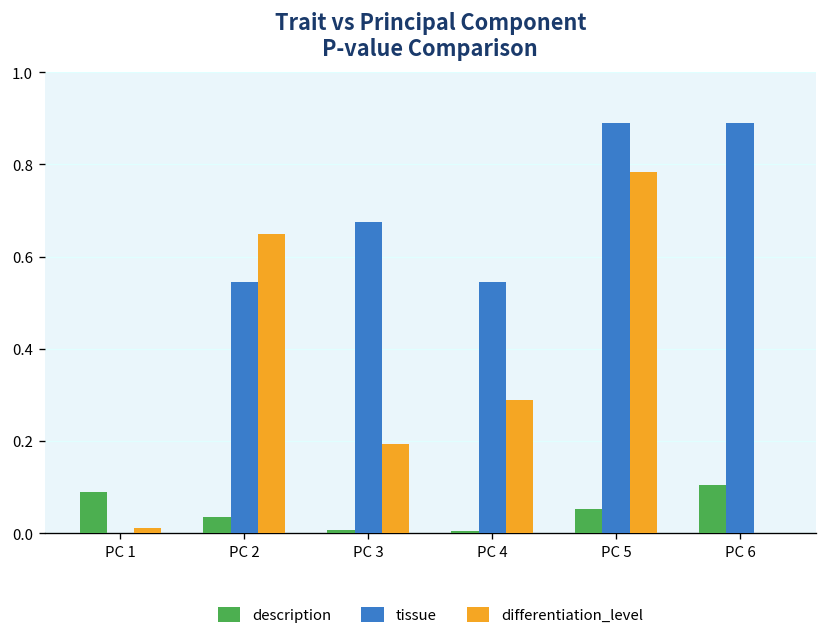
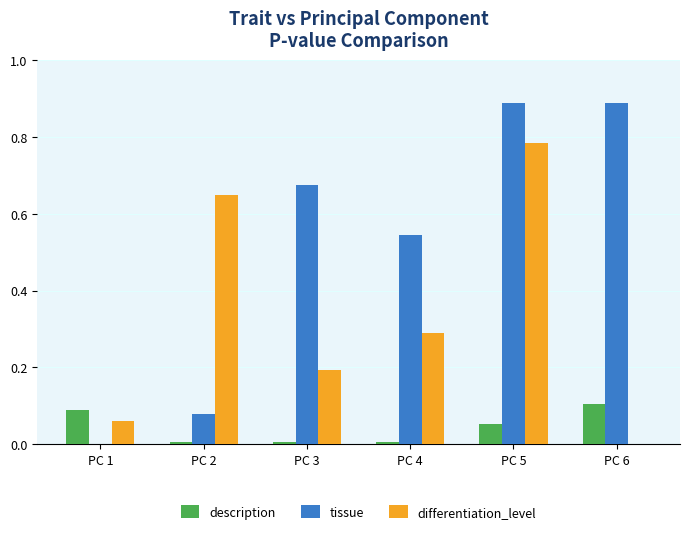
differentiation_level, PC 1: 0.01 -> 0.06
description, PC 2: 0.03 -> 0.01
tissue, PC 2: 0.55 -> 0.08
